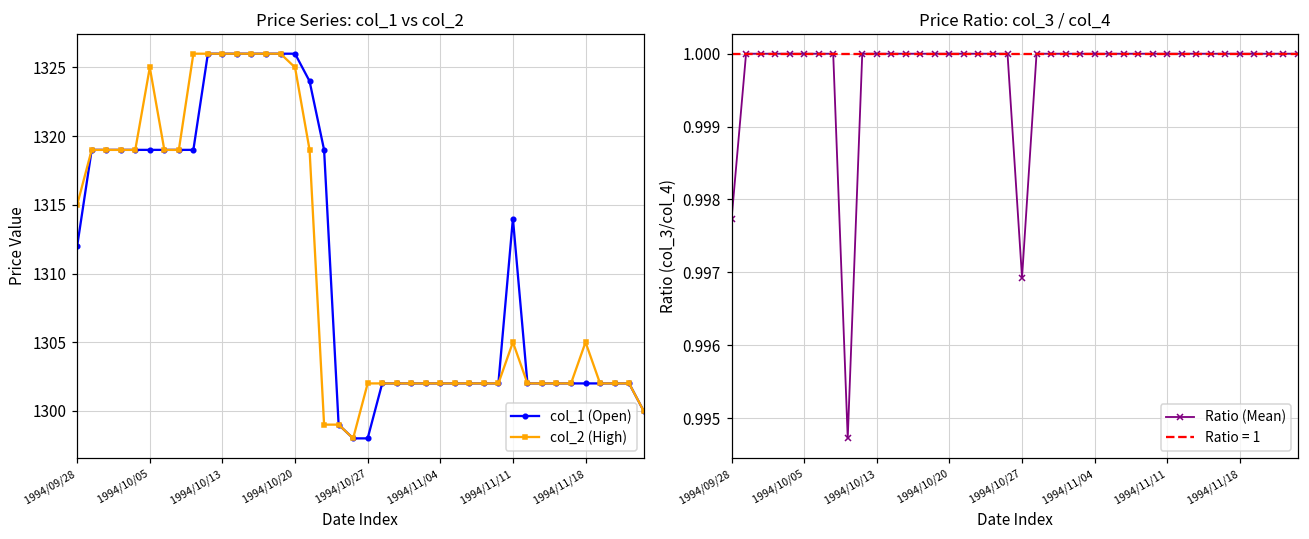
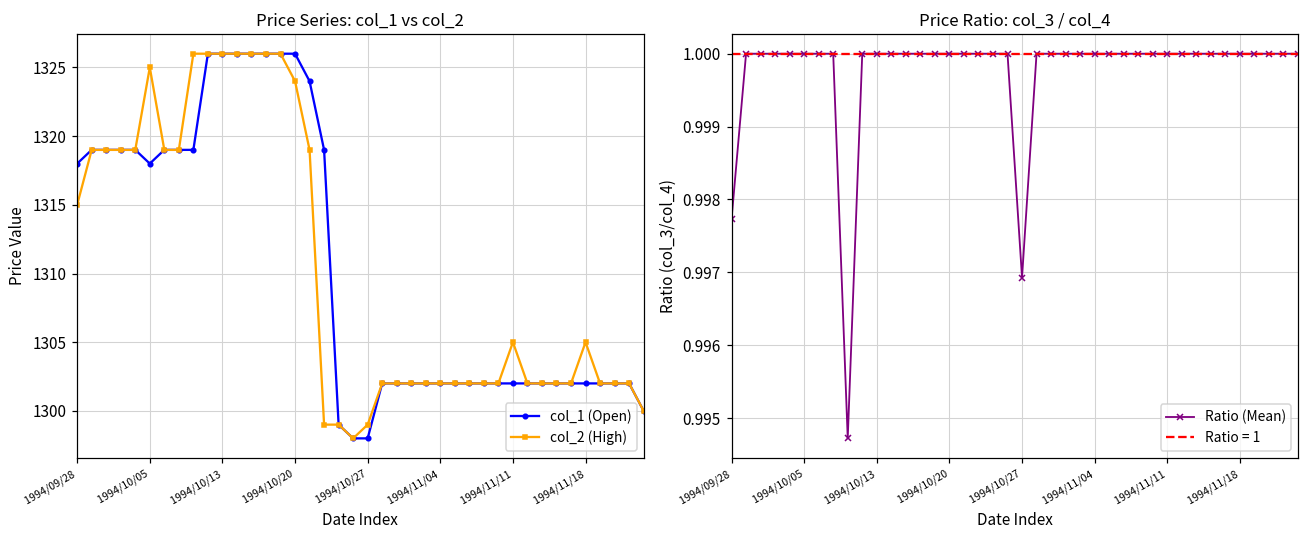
Price Series: col_1 vs col_2, col_1 (Open), 1994/09/28: 1312 -> 1318
Price Series: col_1 vs col_2, col_1 (Open), 1994/10/05: 1319 -> 1318
Price Series: col_1 vs col_2, col_2 (High), 1994/10/20: 1325 -> 1324
Price Series: col_1 vs col_2, col_2 (High), 1994/10/27: 1302 -> 1299
Price Series: col_1 vs col_2, col_1 (Open), 1994/11/11: 1314 -> 1302
